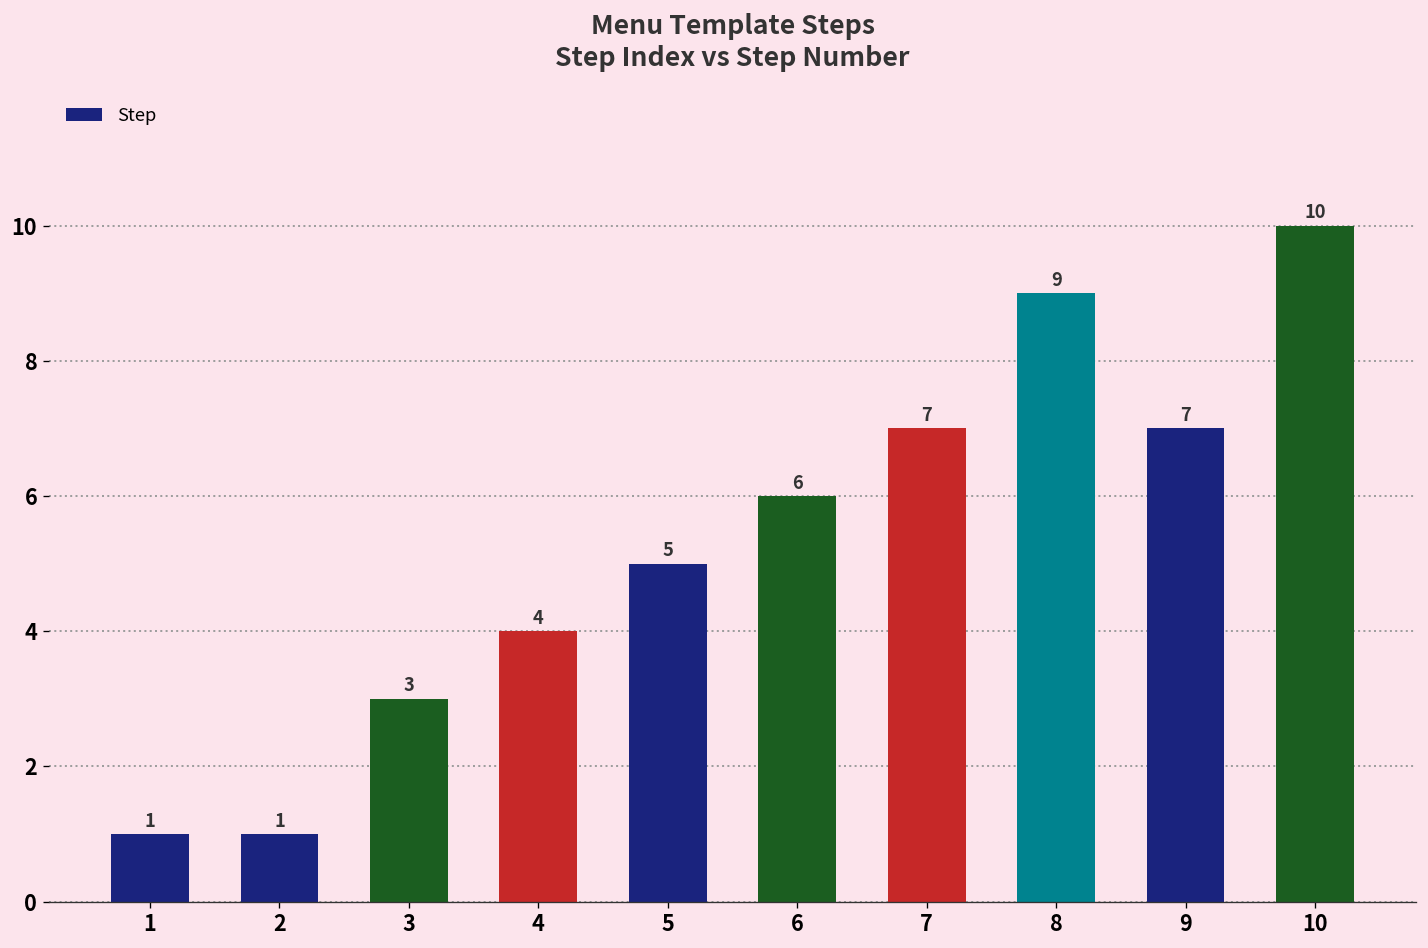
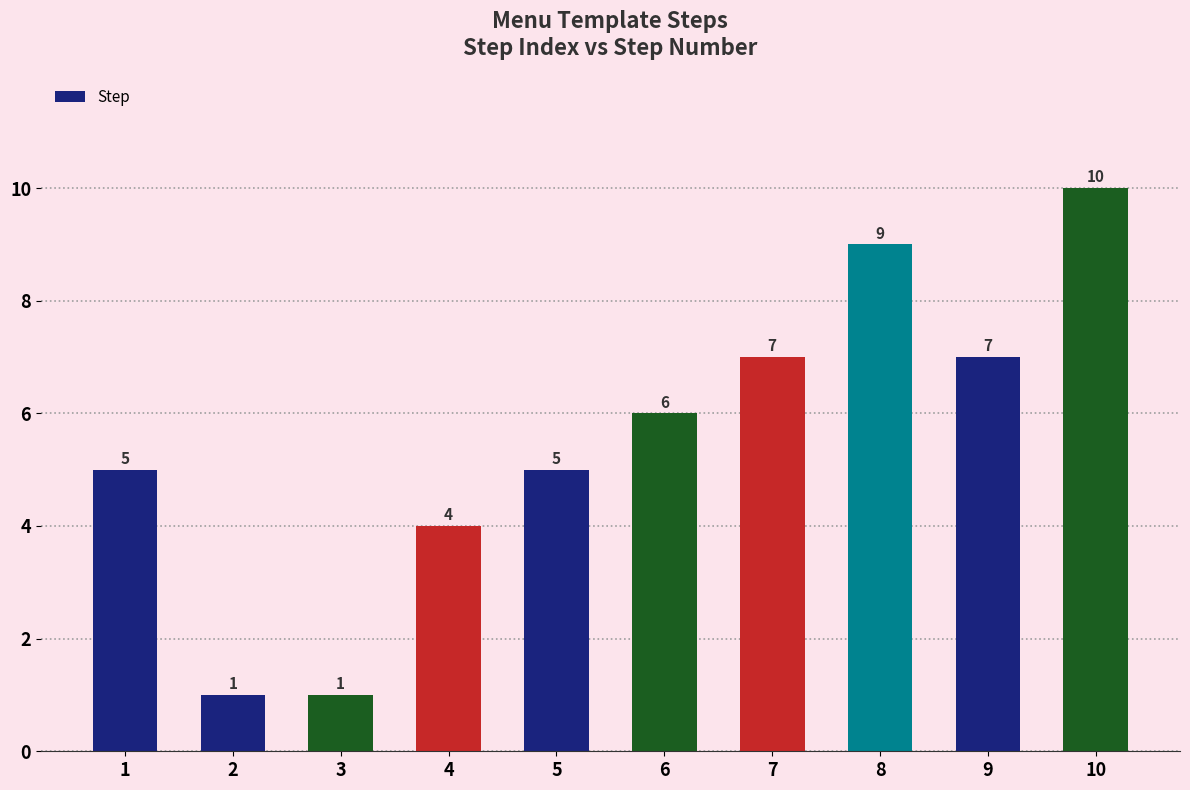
1: 1 -> 5
3: 3 -> 1
